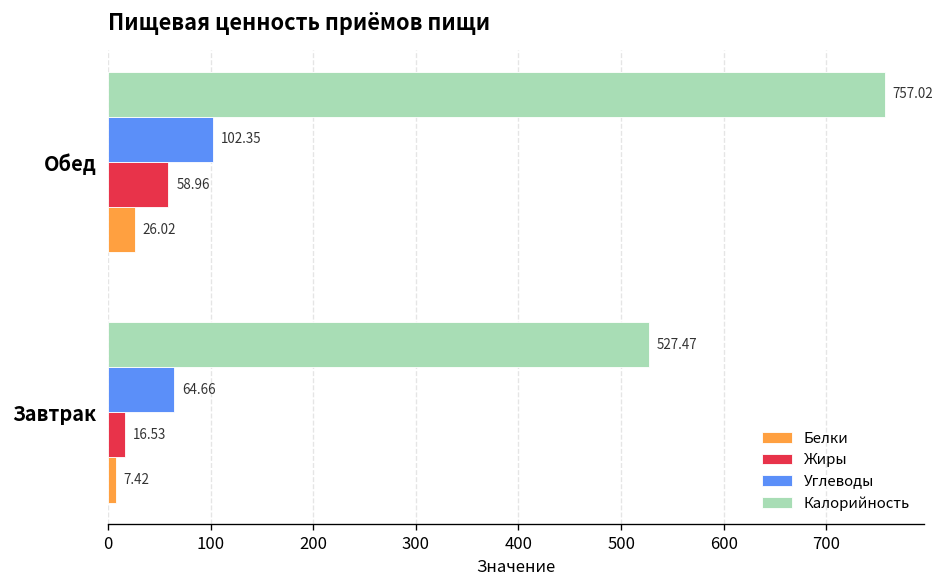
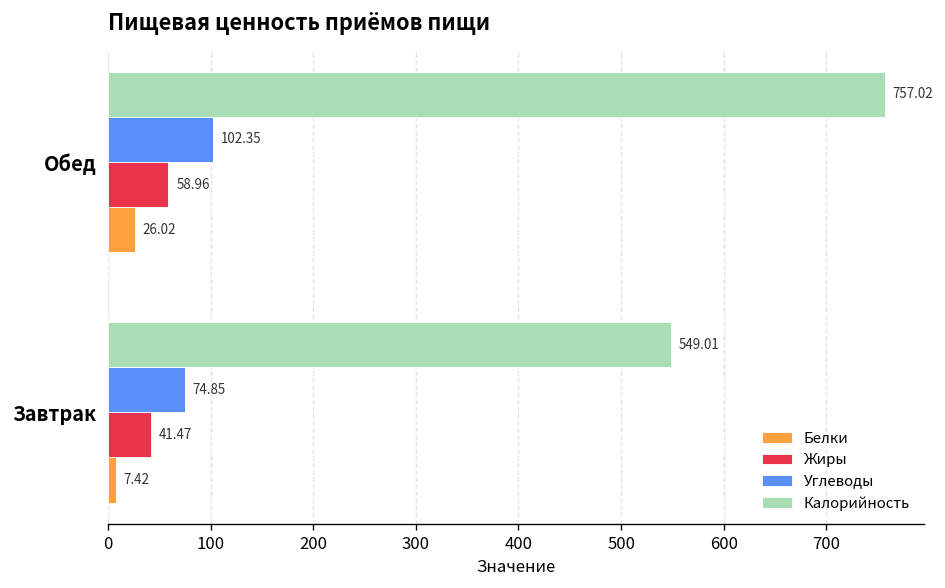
Калорийность, Завтрак: 527.47 -> 549.01
Углеводы, Завтрак: 64.66 -> 74.85
Жиры, Завтрак: 16.53 -> 41.47
